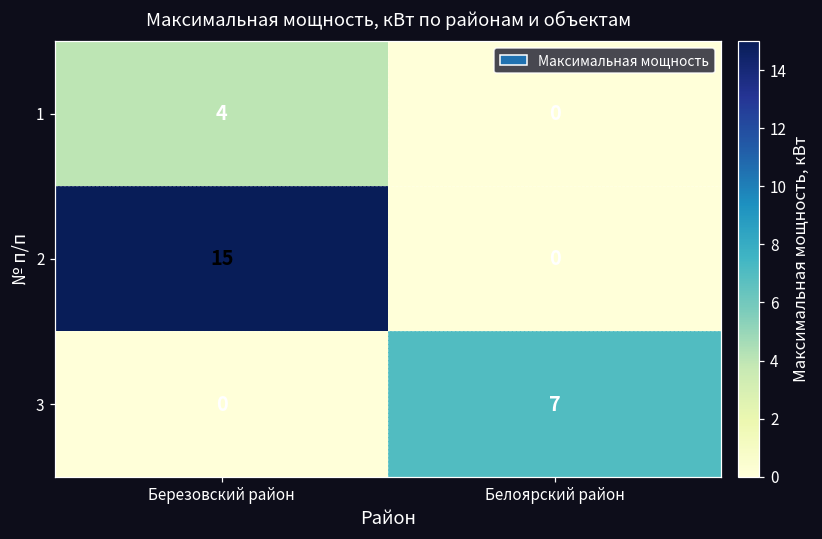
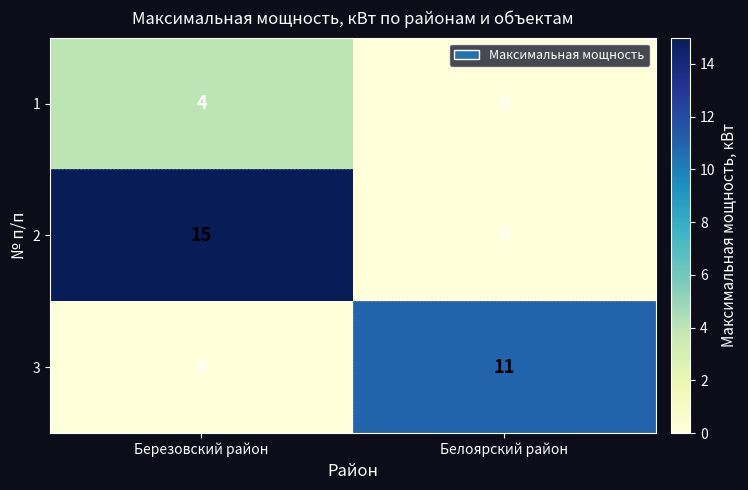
3, Белоярский район: 7 -> 11
